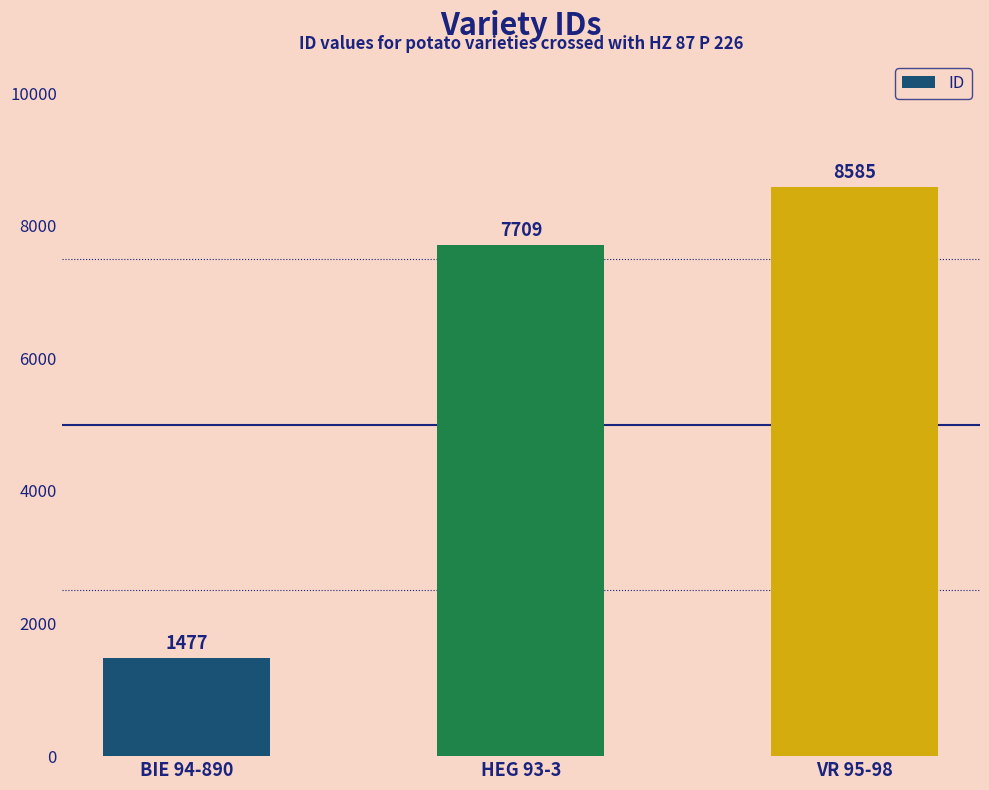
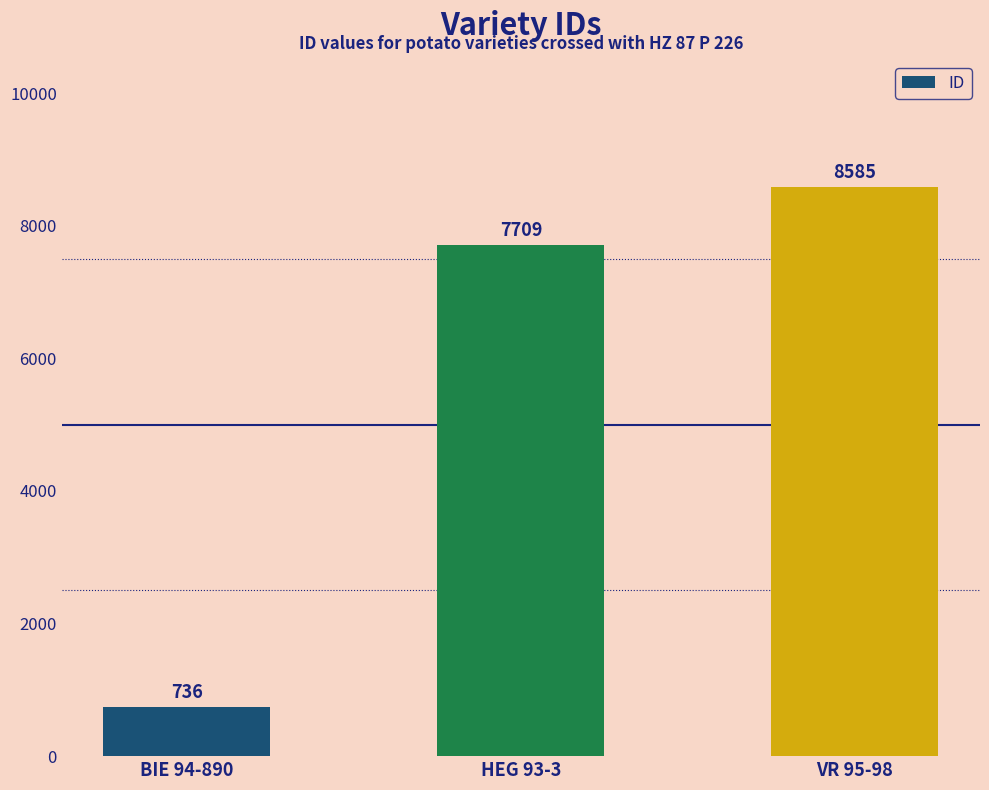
BIE 94-890: 1477 -> 736
